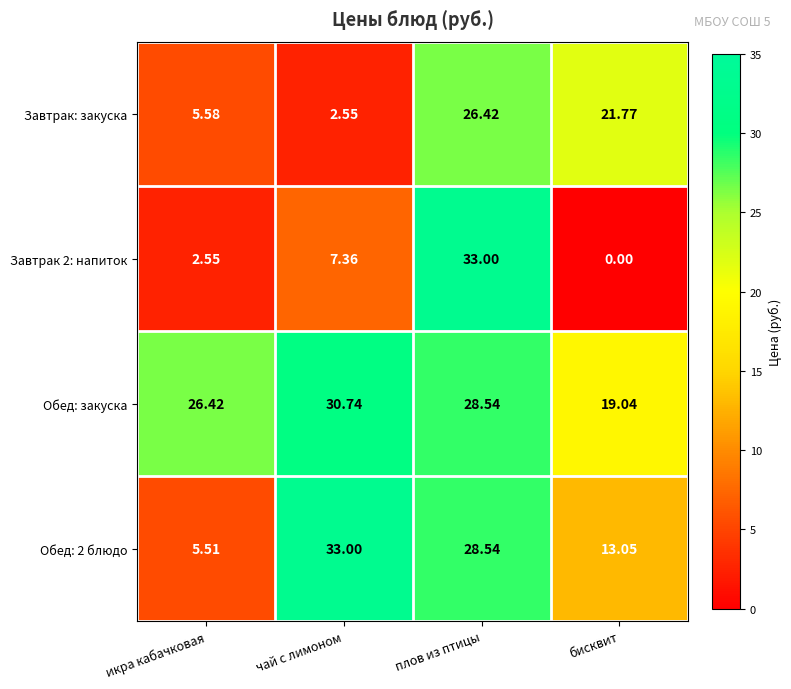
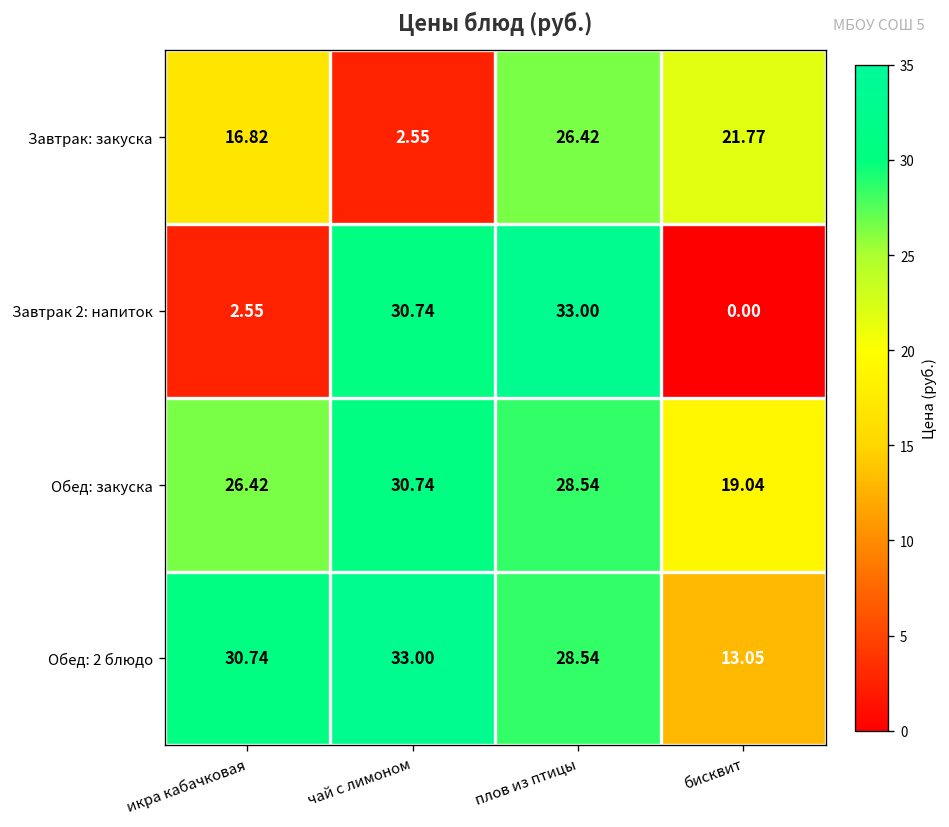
Завтрак: закуска, икра кабачковая: 5.58 -> 16.82
Завтрак 2: напиток, чай с лимоном: 7.36 -> 30.74
Обед: 2 блюдо, икра кабачковая: 5.51 -> 30.74
